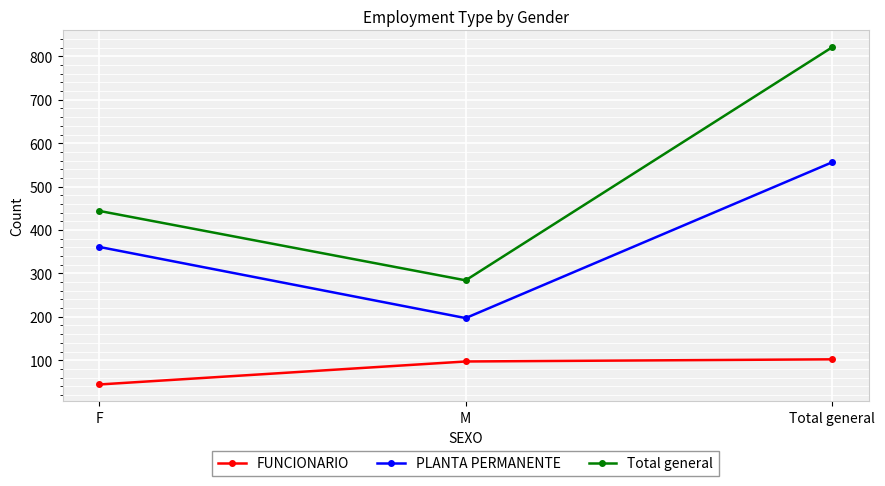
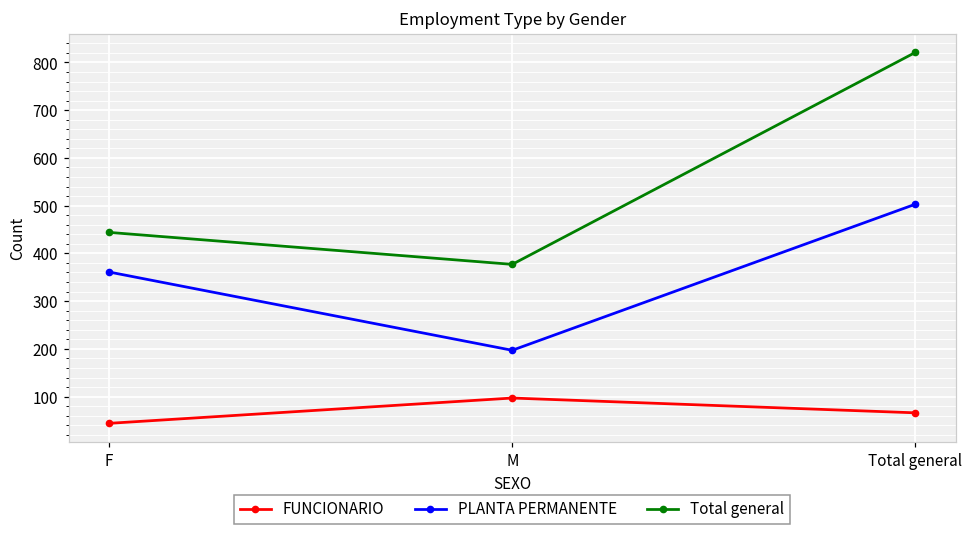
Total general, M: 280 -> 380
FUNCIONARIO, Total general: 100 -> 70
PLANTA PERMANENTE, Total general: 560 -> 500
